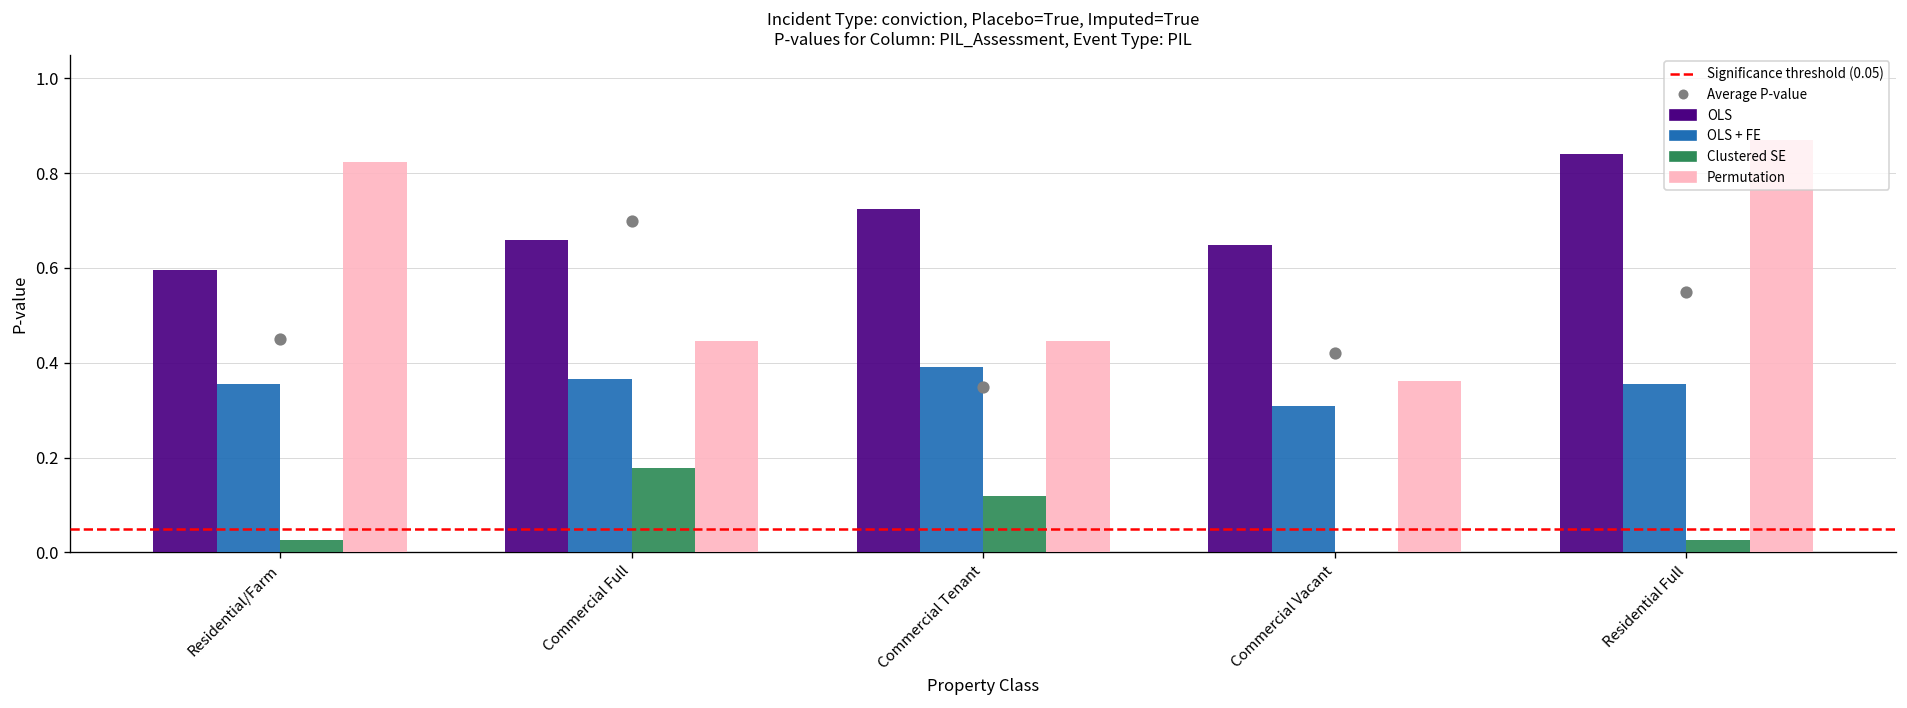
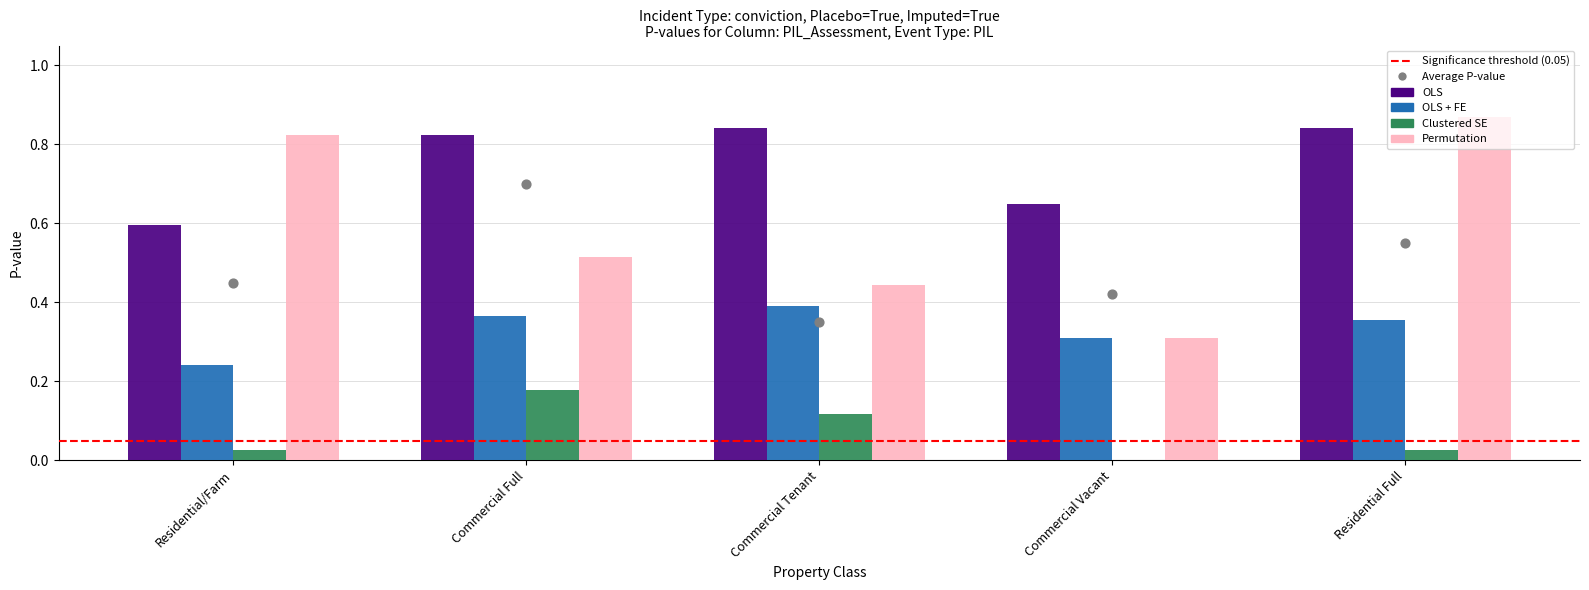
OLS + FE, Residential/Farm: 0.36 -> 0.24
OLS, Commercial Full: 0.66 -> 0.82
Permutation, Commercial Full: 0.45 -> 0.52
OLS, Commercial Tenant: 0.72 -> 0.84
Permutation, Commercial Vacant: 0.36 -> 0.31
